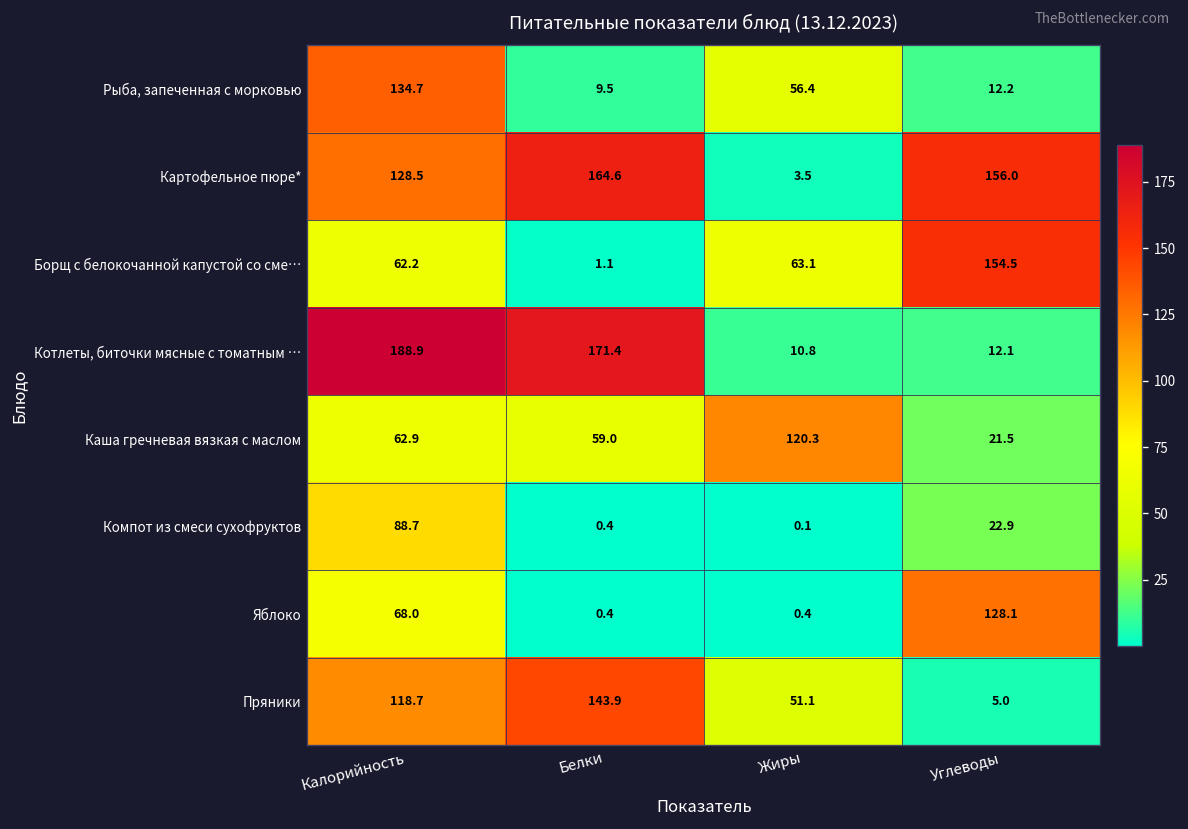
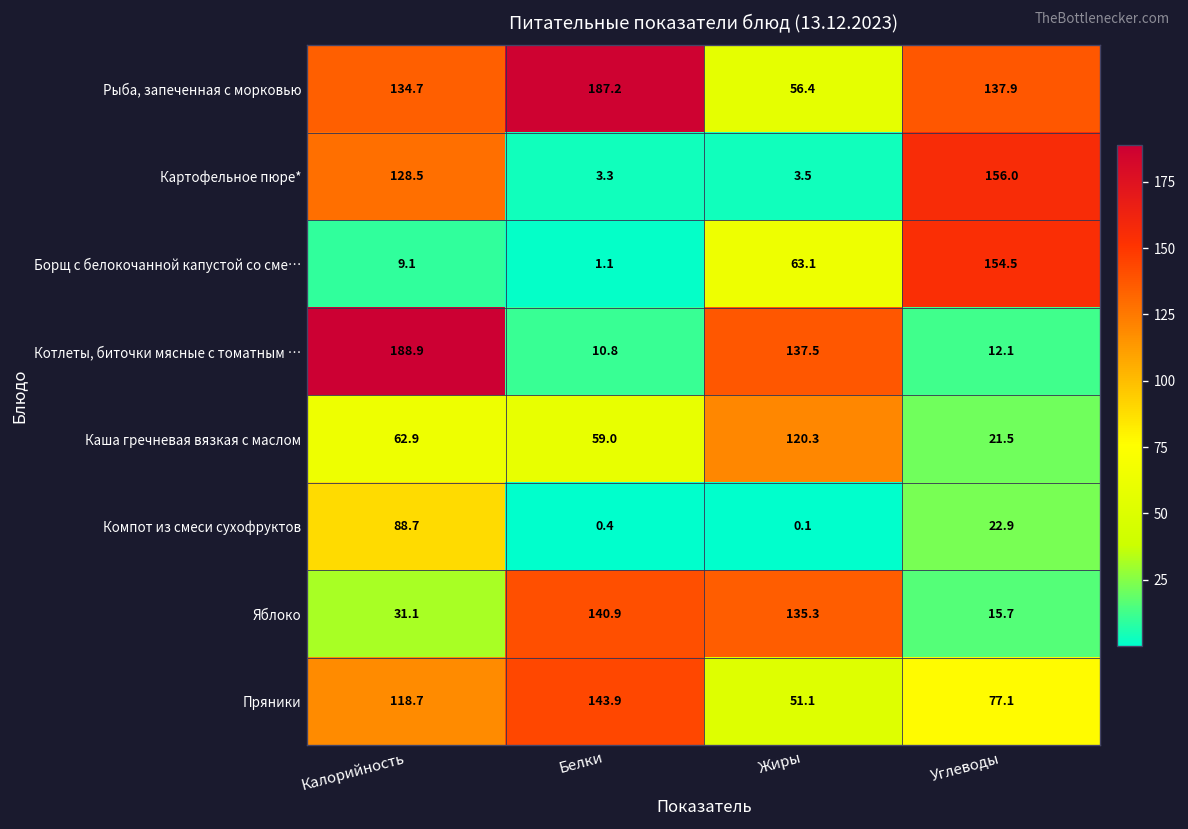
Рыба, запеченная с морковью, Белки: 9.5 -> 187.2
Рыба, запеченная с морковью, Углеводы: 12.2 -> 137.9
Картофельное пюре*, Белки: 164.6 -> 3.3
Борщ с белокочанной капустой со сме…, Калорийность: 62.2 -> 9.1
Котлеты, биточки мясные с томатным …, Белки: 171.4 -> 10.8
Котлеты, биточки мясные с томатным …, Жиры: 10.8 -> 137.5
Яблоко, Калорийность: 68.0 -> 31.1
Яблоко, Белки: 0.4 -> 140.9
Яблоко, Жиры: 0.4 -> 135.3
Яблоко, Углеводы: 128.1 -> 15.7
Пряники, Углеводы: 5.0 -> 77.1
